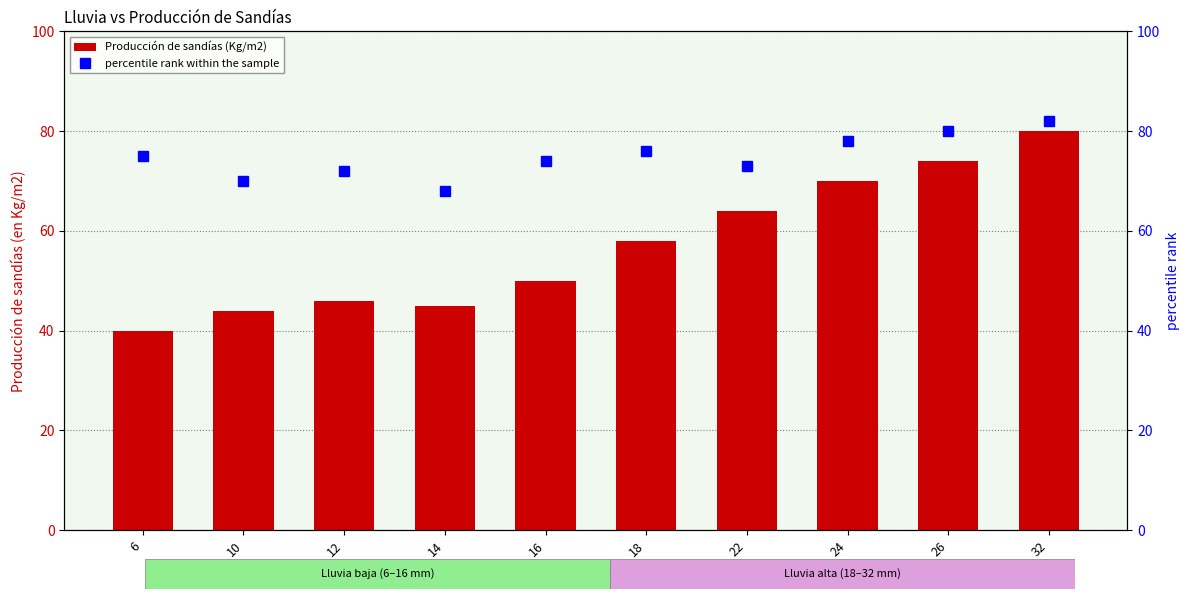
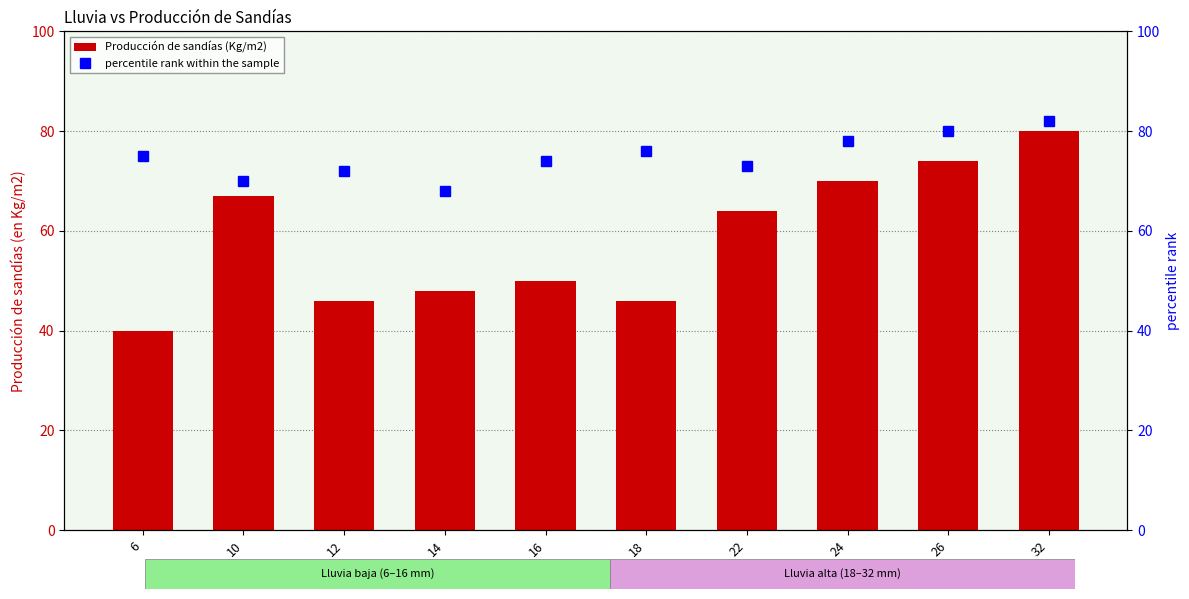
Producción de sandías (Kg/m2), 10: 44 -> 67
Producción de sandías (Kg/m2), 14: 45 -> 48
Producción de sandías (Kg/m2), 18: 58 -> 46
